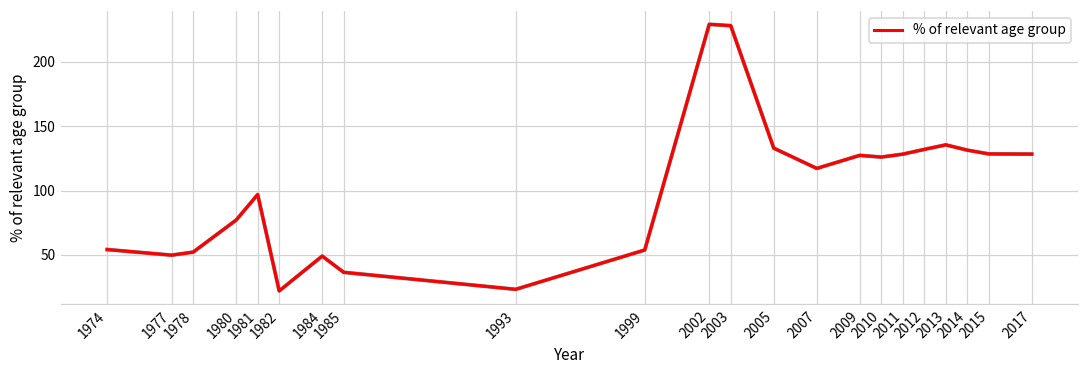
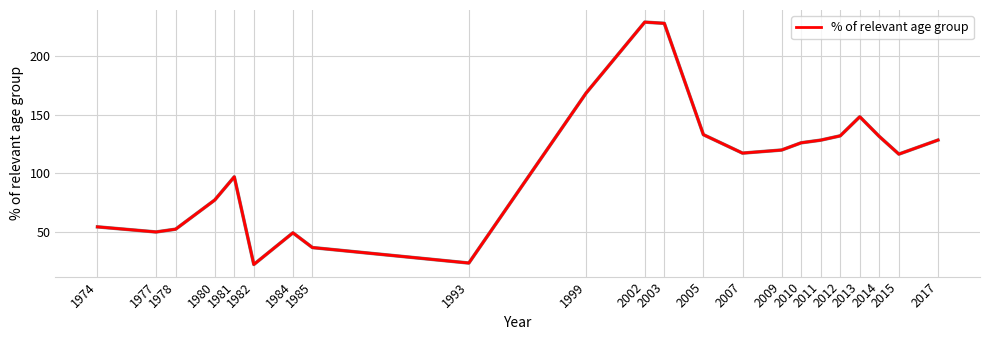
1999: 54 -> 169
2009: 127 -> 120
2013: 136 -> 148
2015: 128 -> 116
